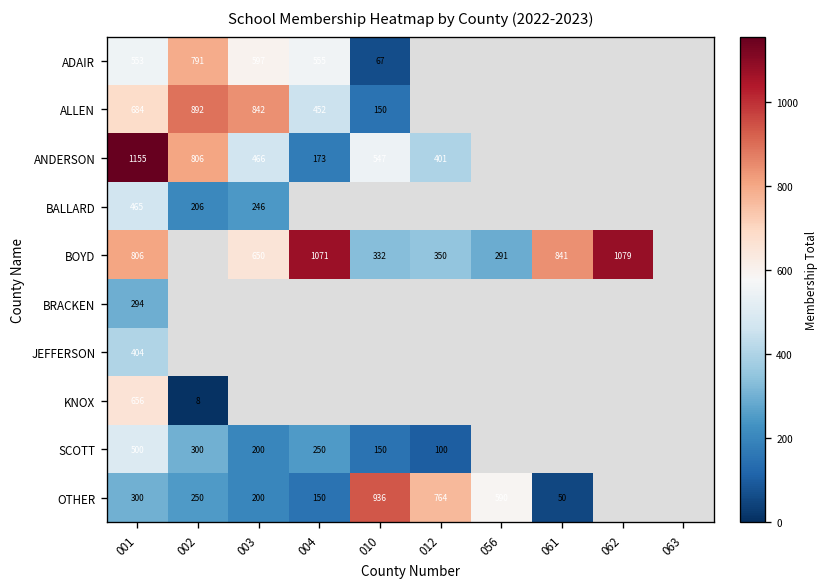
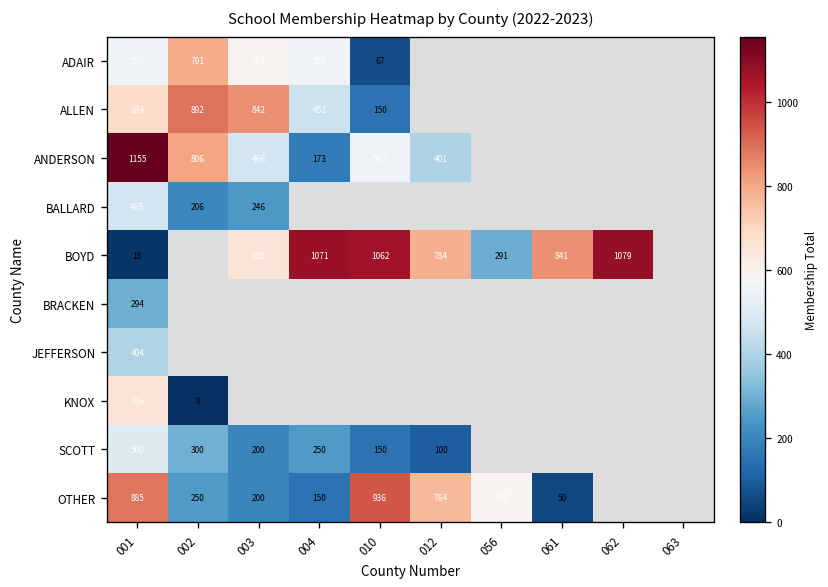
BOYD, 001: 806 -> 18
BOYD, 010: 332 -> 1062
BOYD, 012: 350 -> 784
OTHER, 001: 300 -> 885
